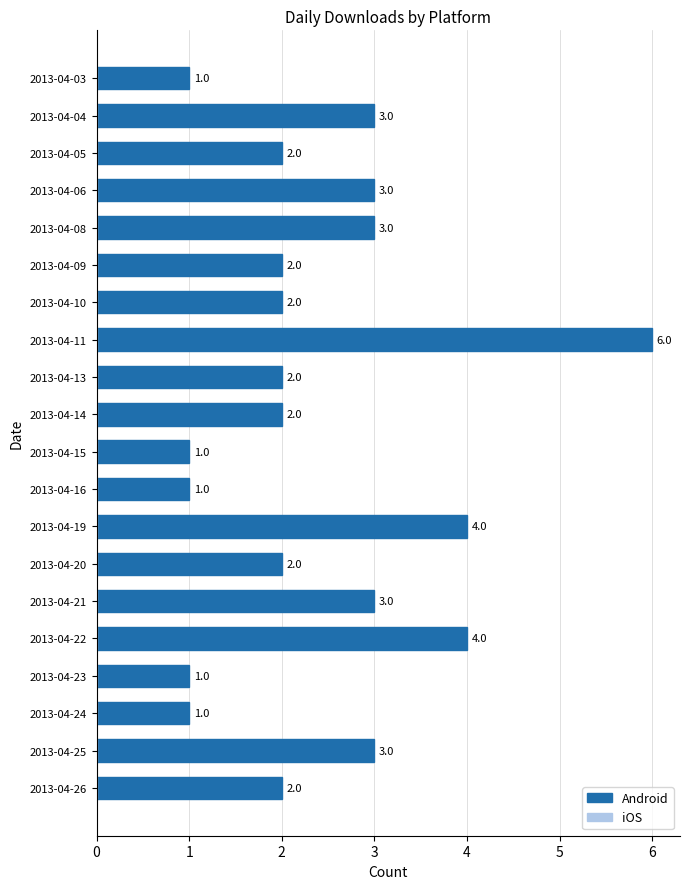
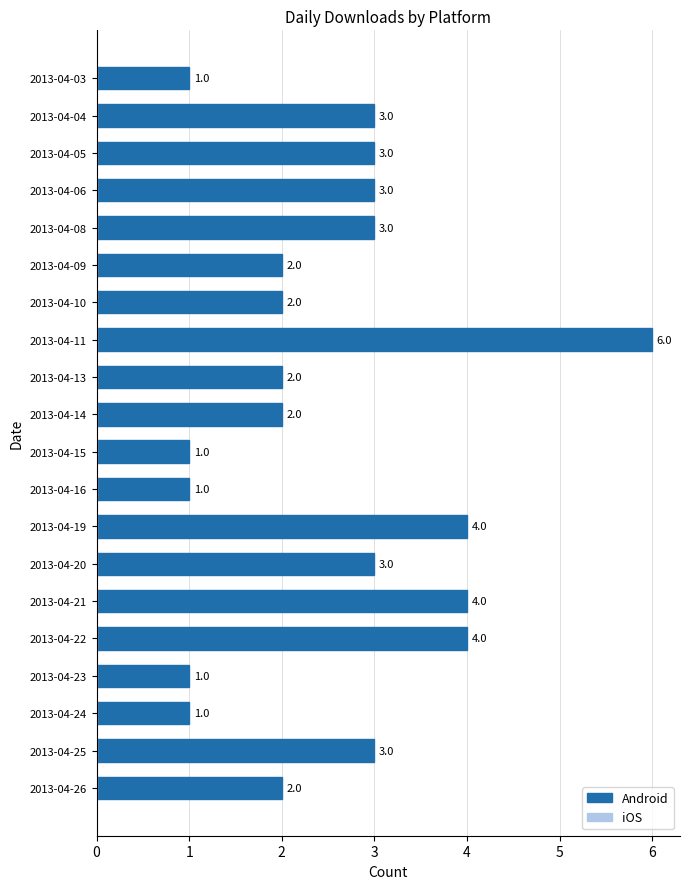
Android, 2013-04-05: 2.0 -> 3.0
Android, 2013-04-20: 2.0 -> 3.0
Android, 2013-04-21: 3.0 -> 4.0
